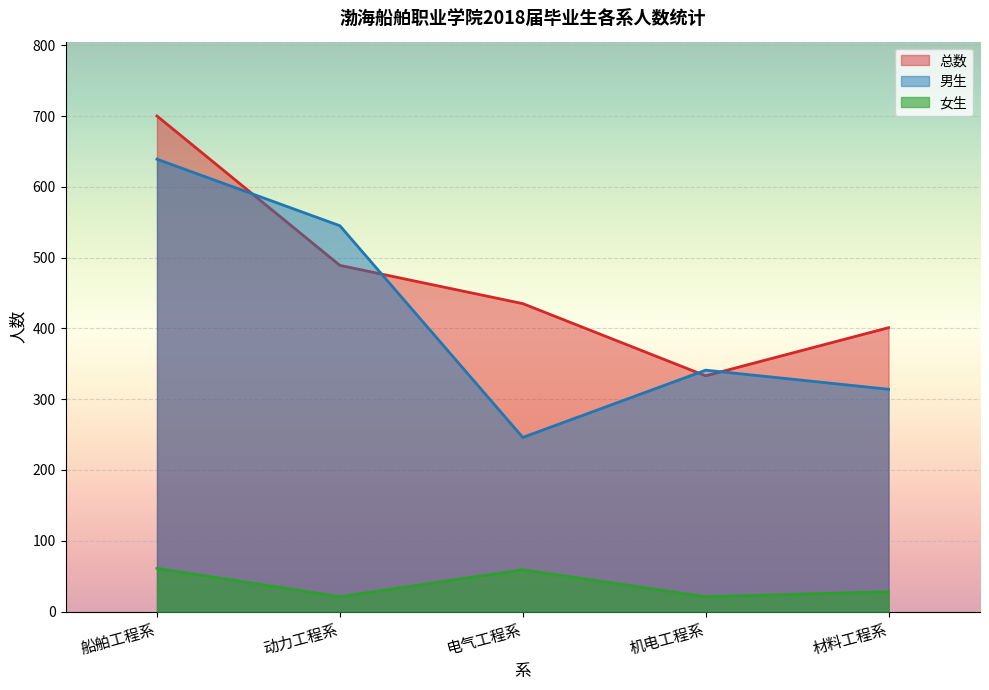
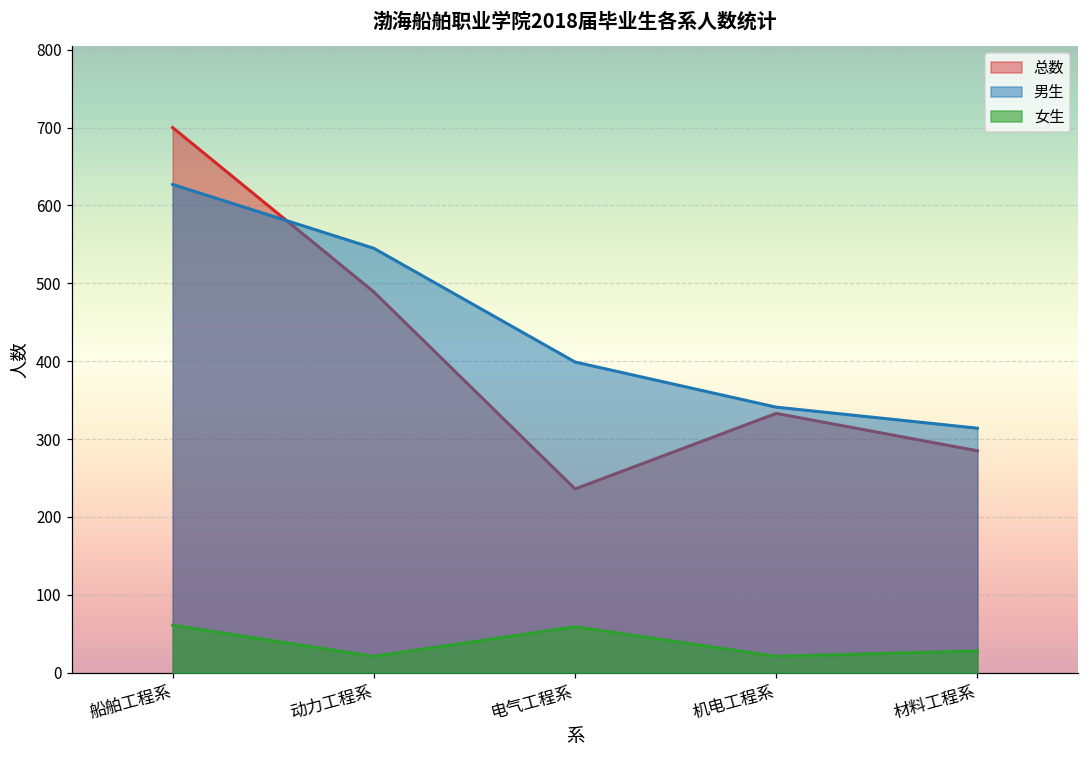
男生, 船舶工程系: 640 -> 630
总数, 电气工程系: 440 -> 240
男生, 电气工程系: 250 -> 400
总数, 材料工程系: 400 -> 290
